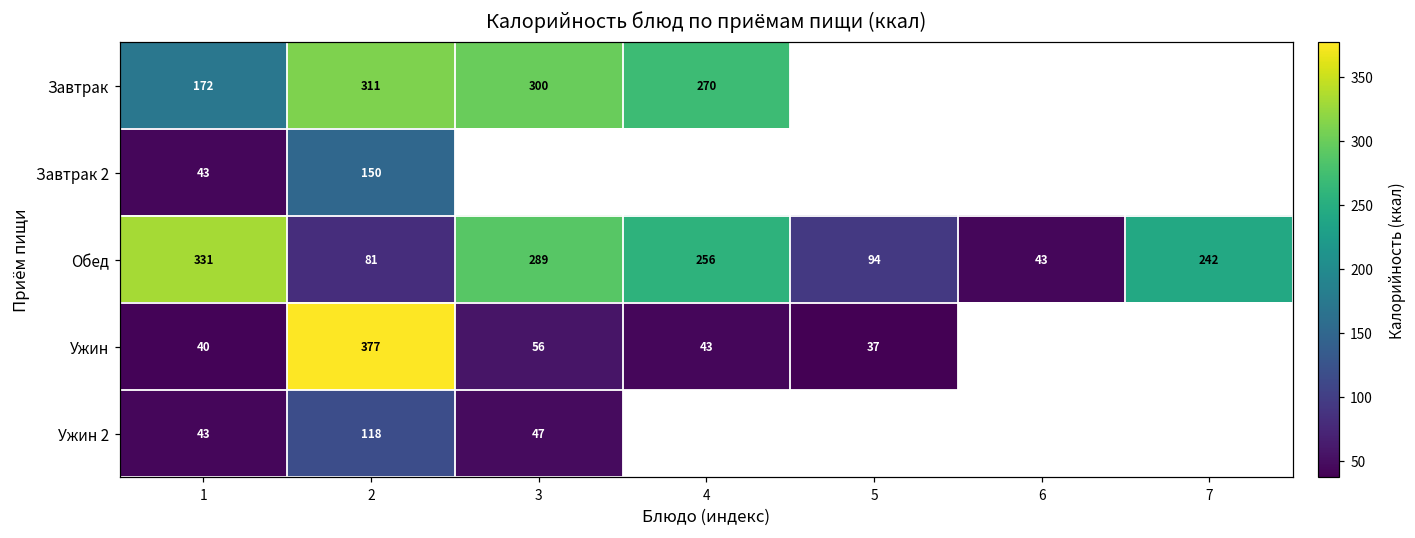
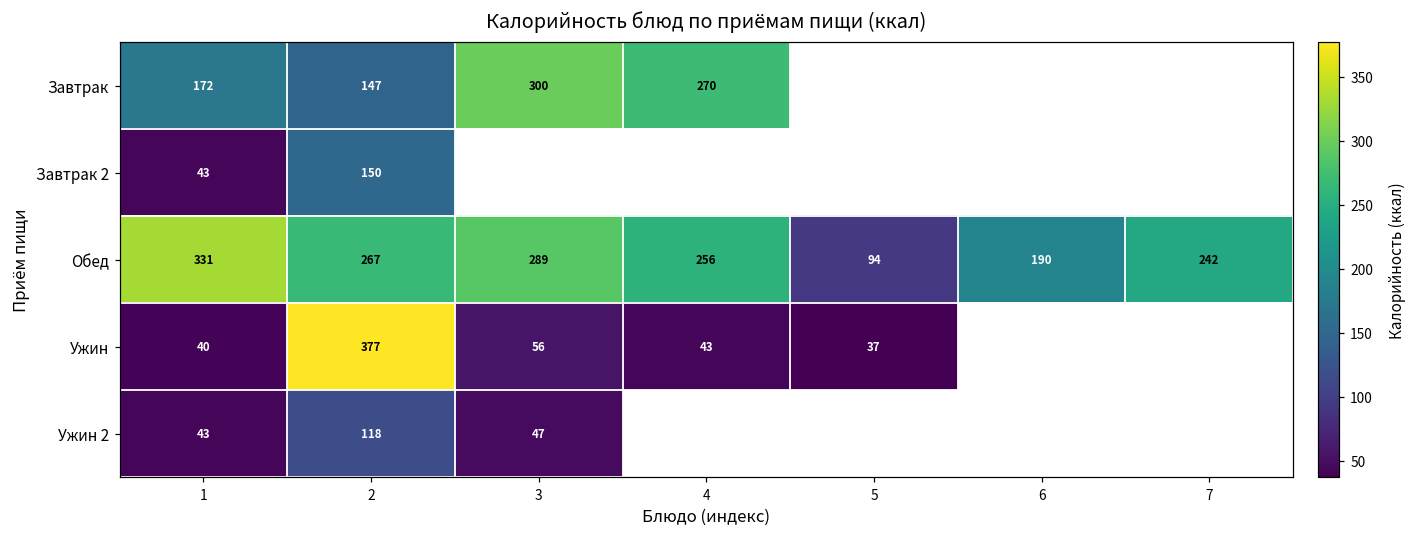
Завтрак, 2: 311 -> 147
Обед, 2: 81 -> 267
Обед, 6: 43 -> 190
